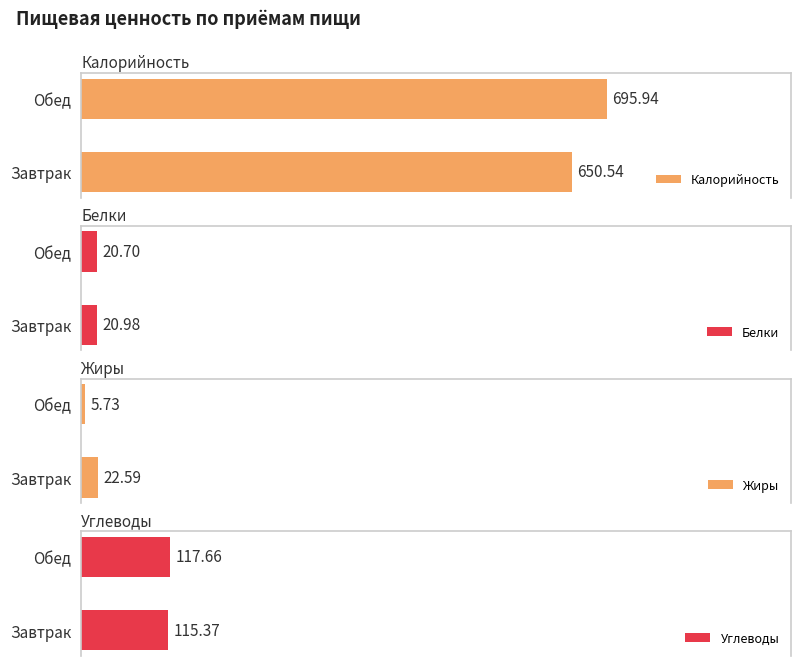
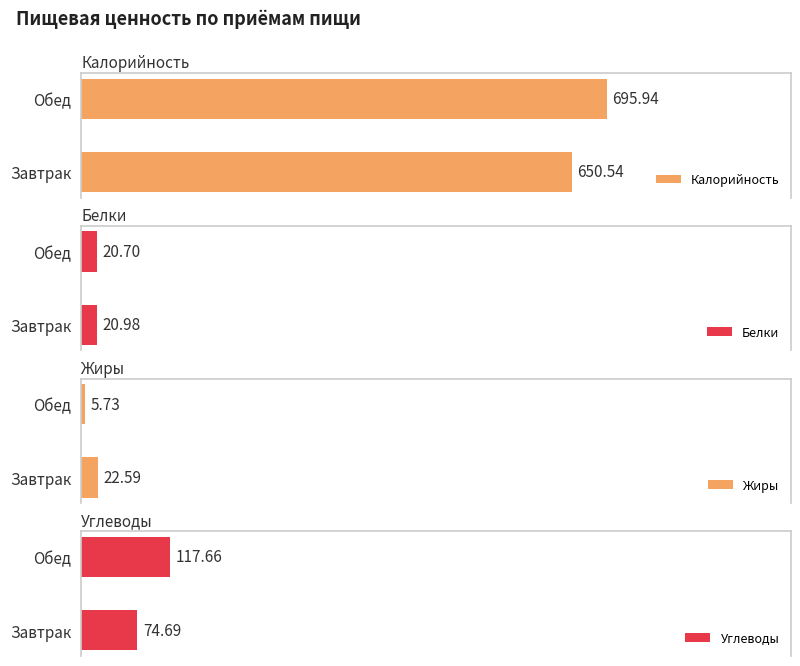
Углеводы, Завтрак: 115.37 -> 74.69
